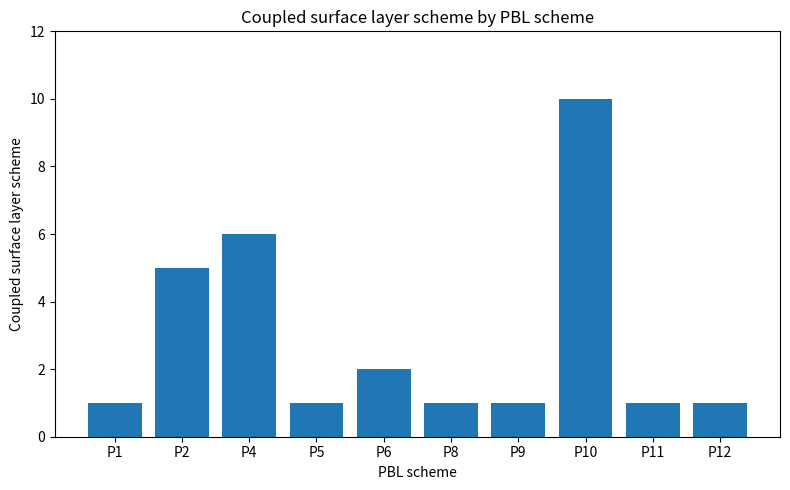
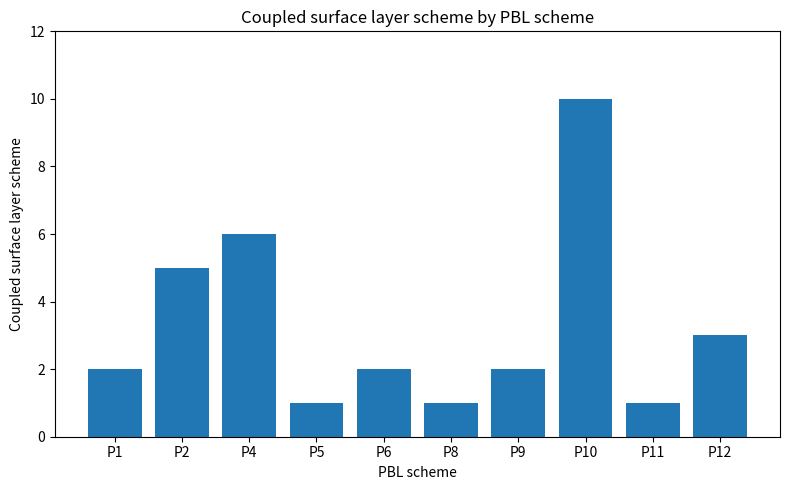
P1: 1 -> 2
P9: 1 -> 2
P12: 1 -> 3
